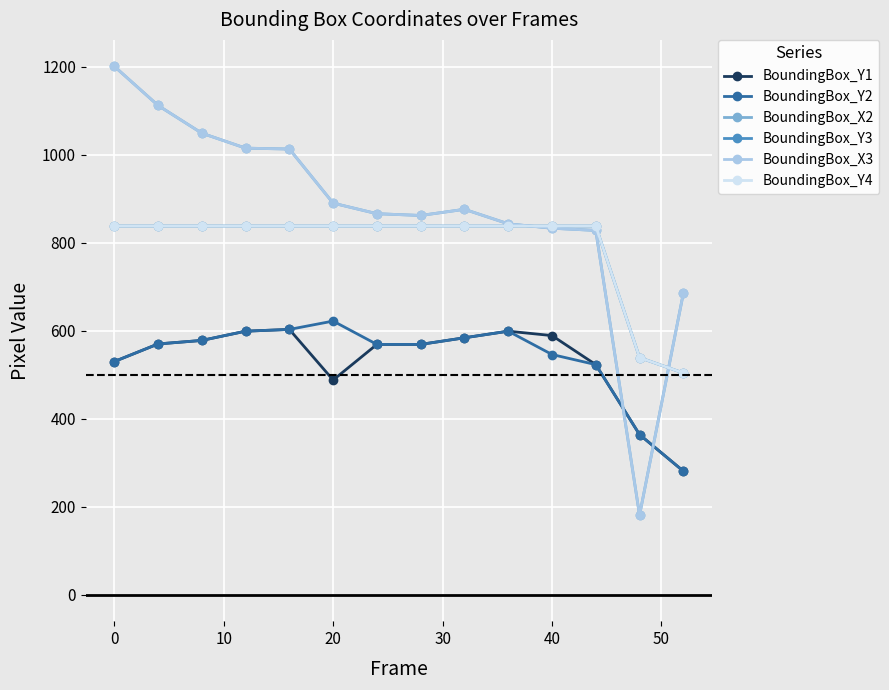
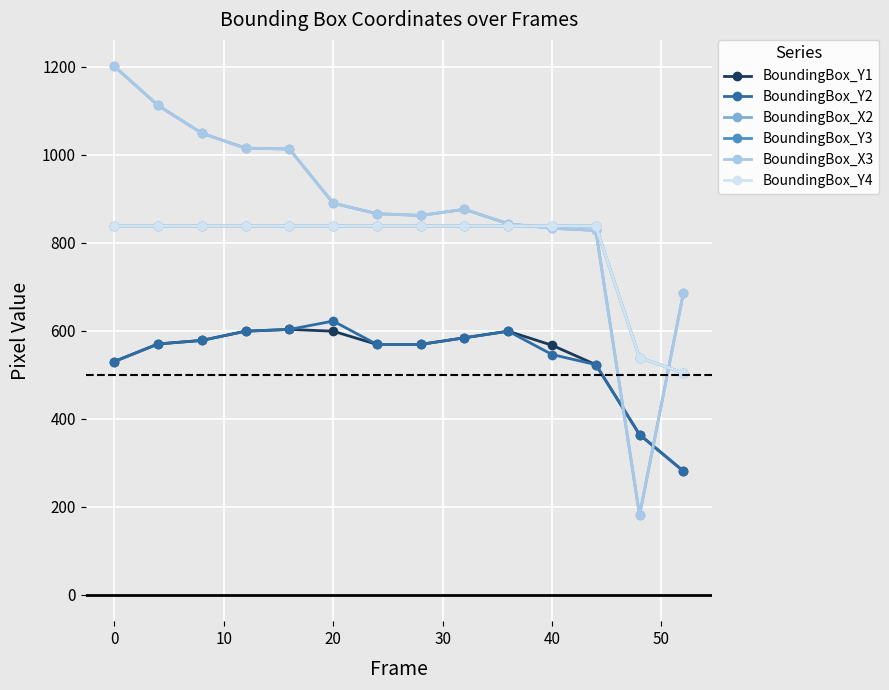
BoundingBox_Y1, 20: 490 -> 600
BoundingBox_Y1, 40: 590 -> 570
